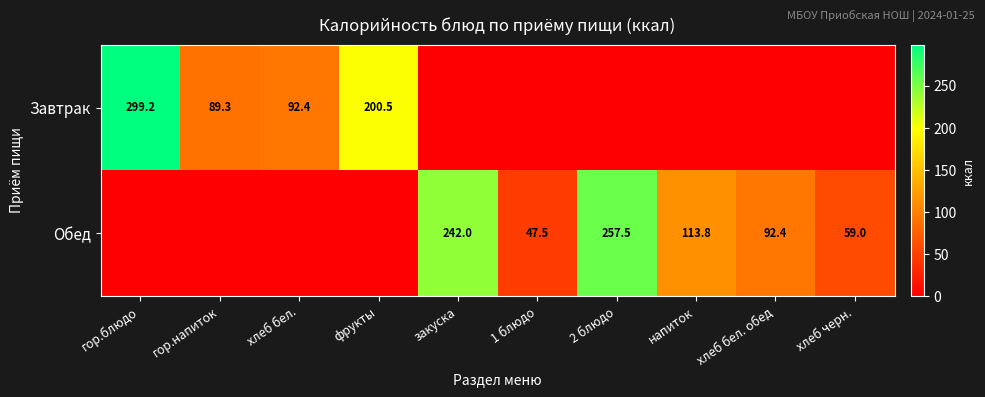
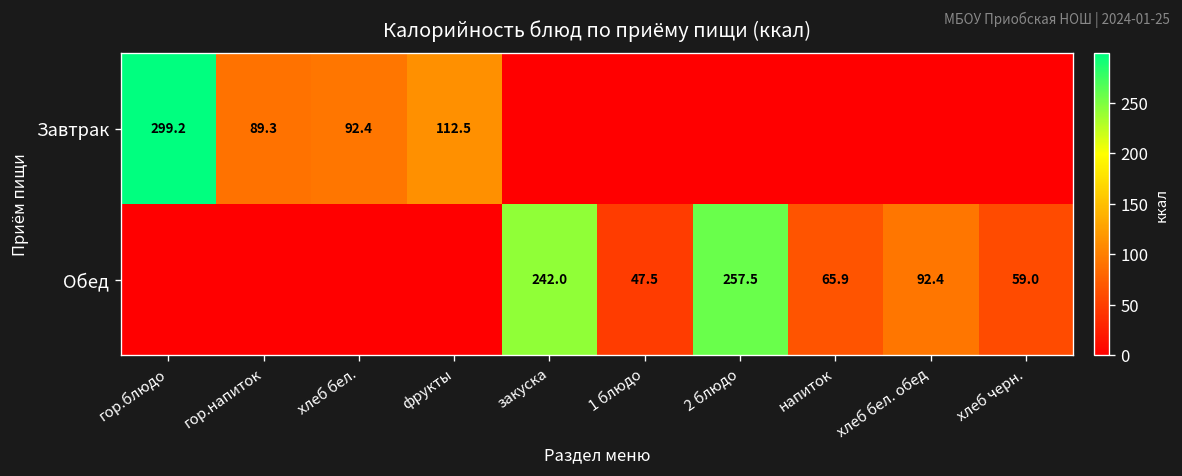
Завтрак, фрукты: 200.5 -> 112.5
Обед, напиток: 113.8 -> 65.9
